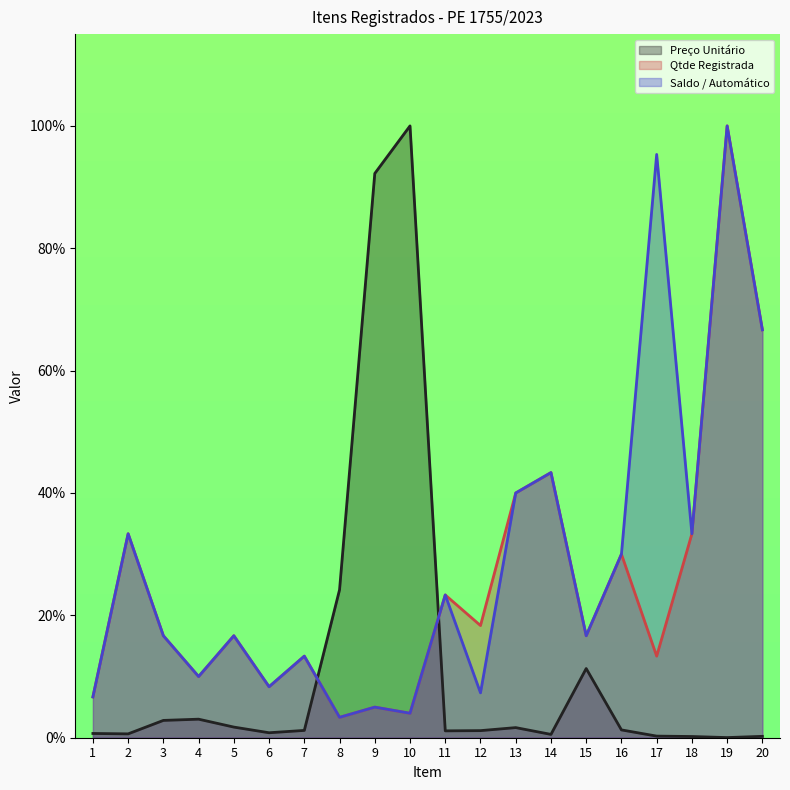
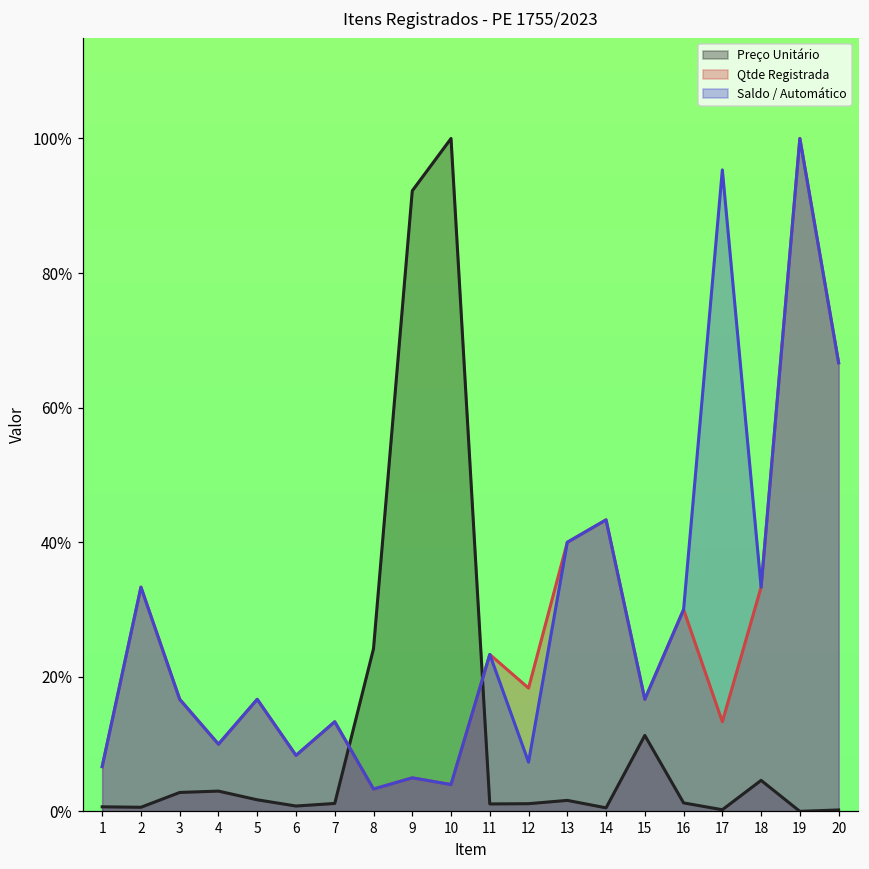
Preço Unitário, 18: 0% -> 5%
